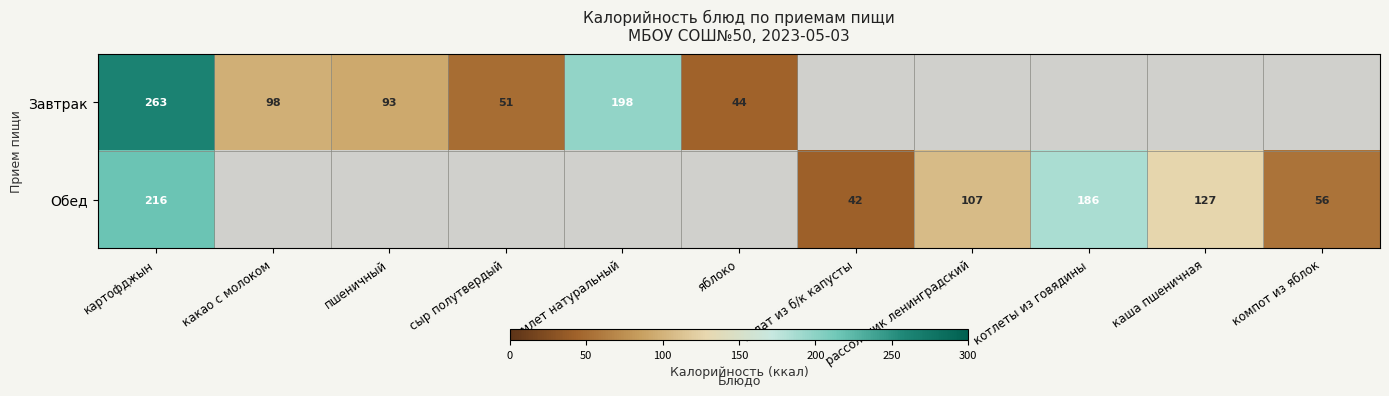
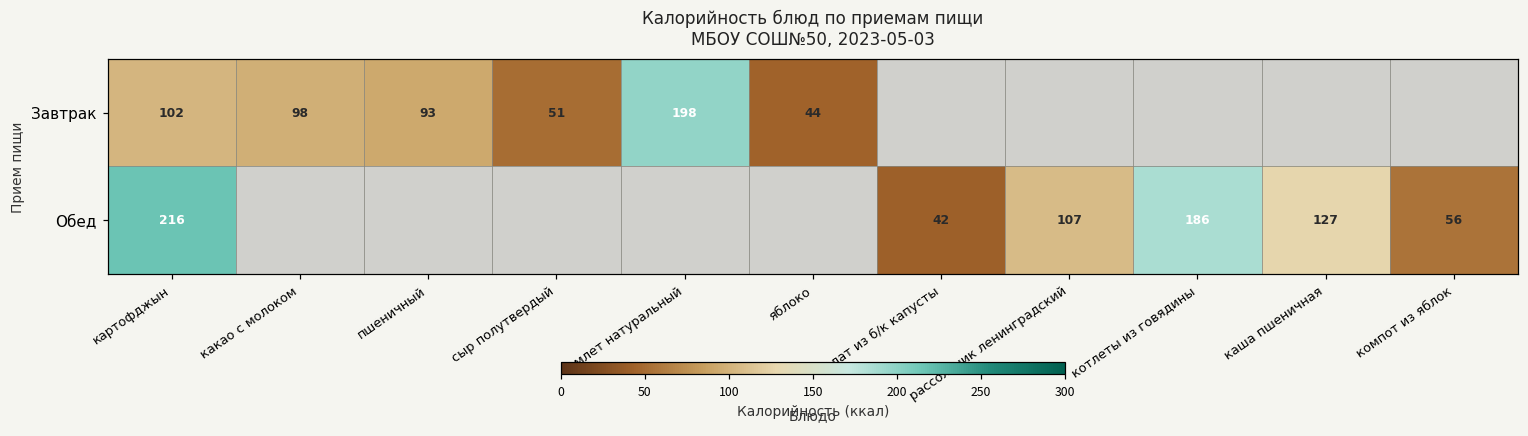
Завтрак, картофджын: 263 -> 102
